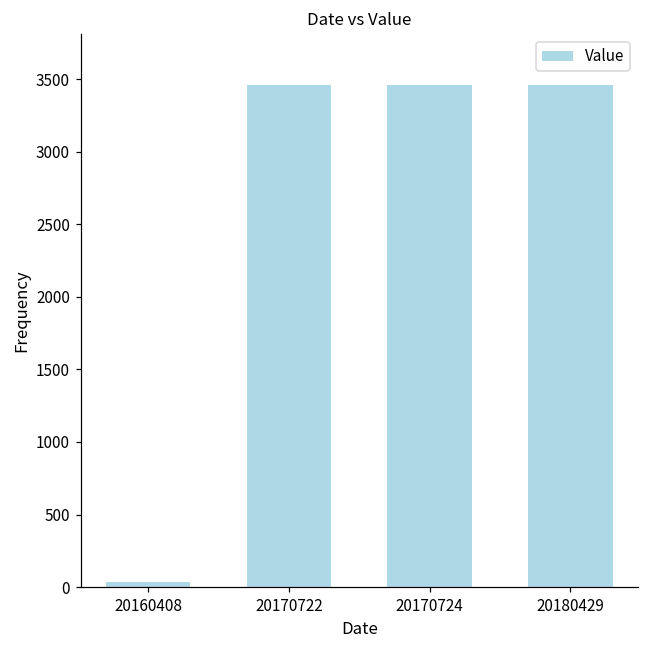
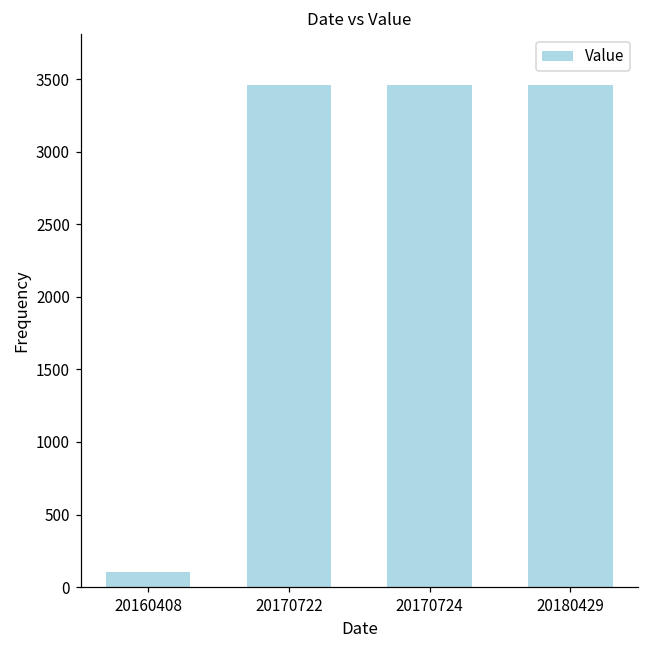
20160408: 30 -> 110
